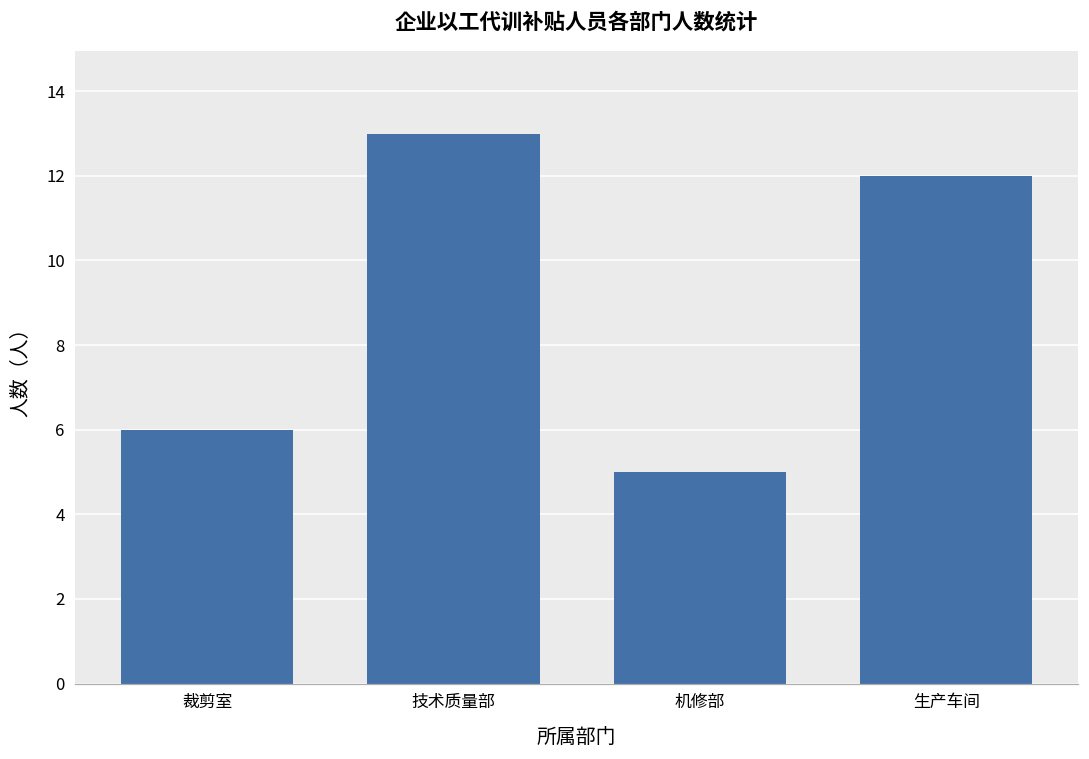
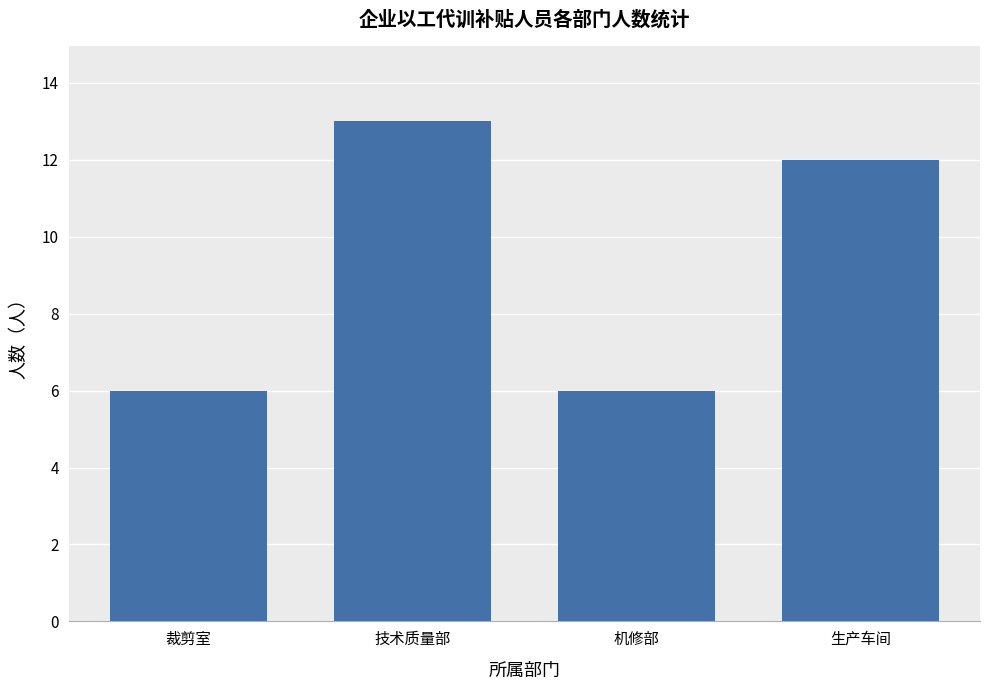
机修部: 5 -> 6
